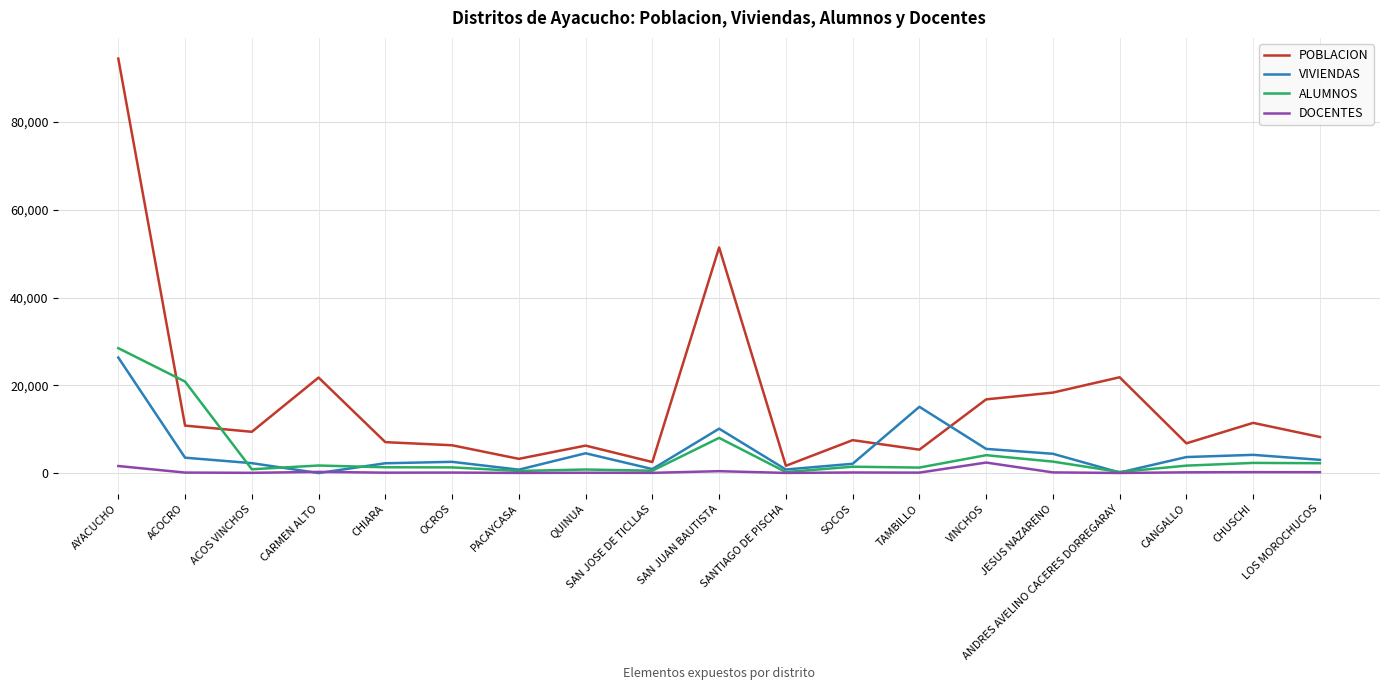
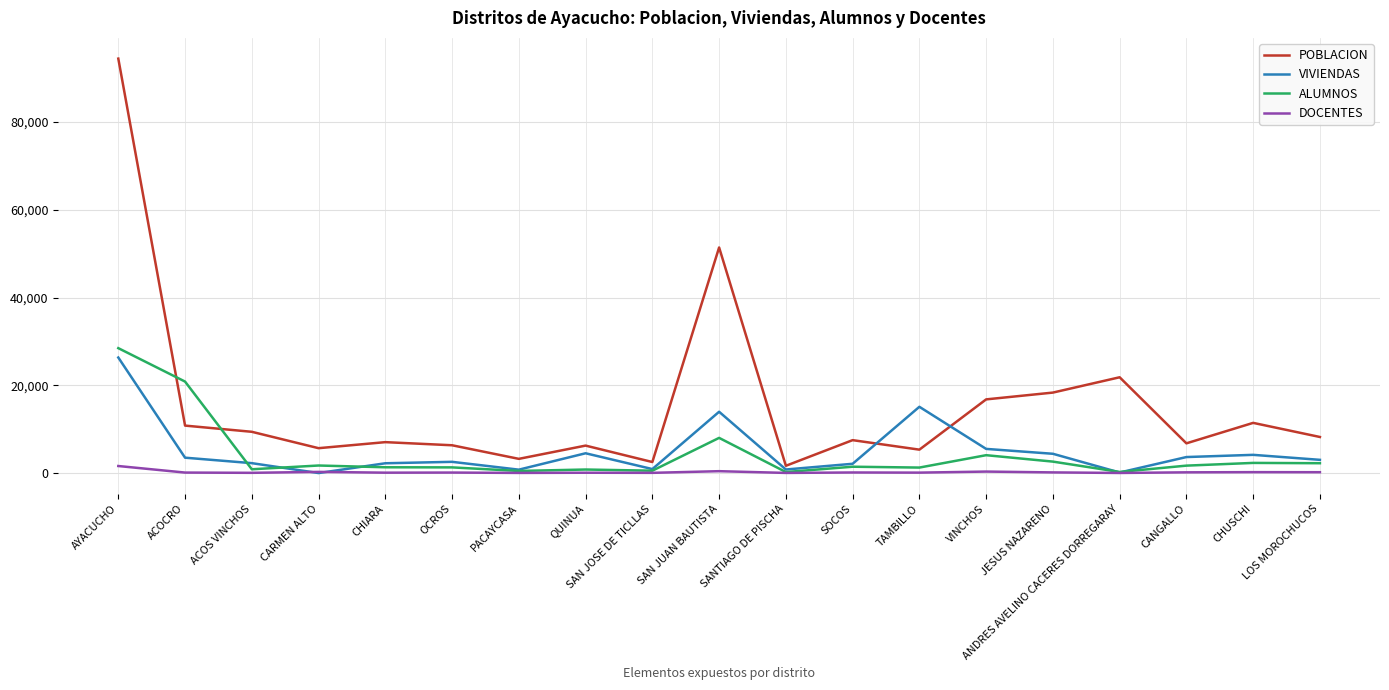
POBLACION, CARMEN ALTO: 22,000 -> 6,000
VIVIENDAS, SAN JUAN BAUTISTA: 10,000 -> 14,000
DOCENTES, VINCHOS: 2,000 -> 0
